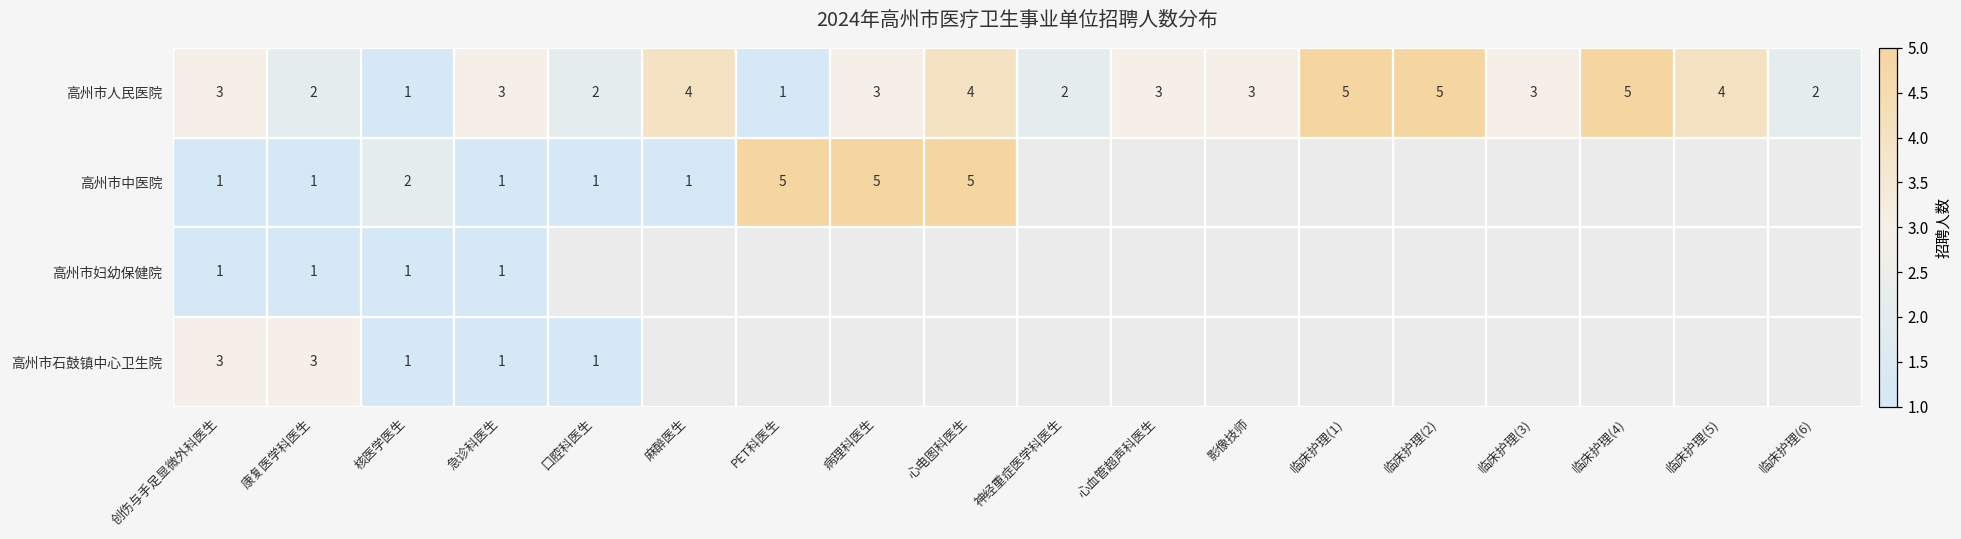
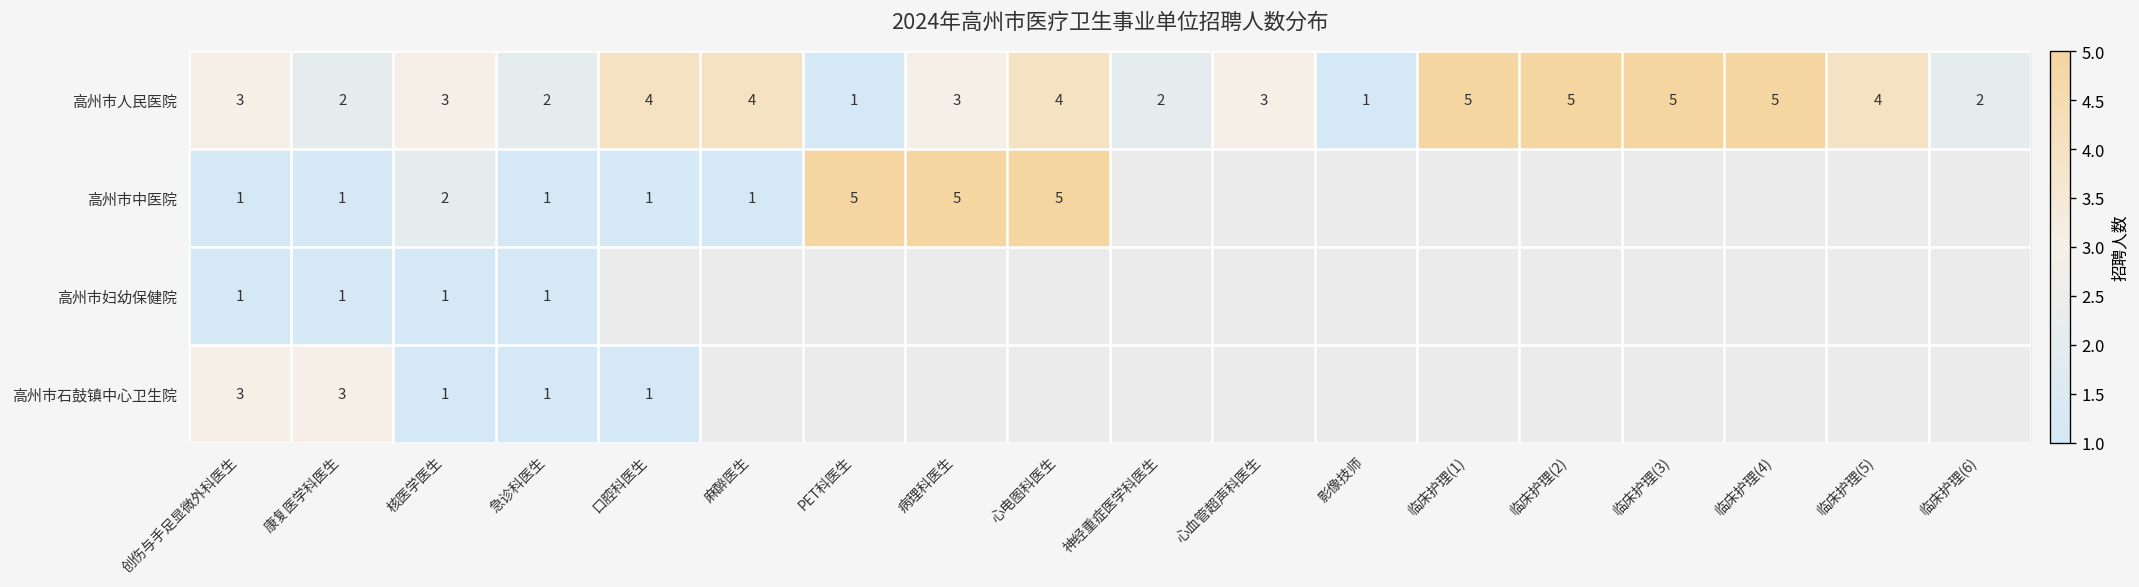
高州市人民医院, 核医学医生: 1 -> 3
高州市人民医院, 急诊科医生: 3 -> 2
高州市人民医院, 口腔科医生: 2 -> 4
高州市人民医院, 影像技师: 3 -> 1
高州市人民医院, 临床护理(3): 3 -> 5
